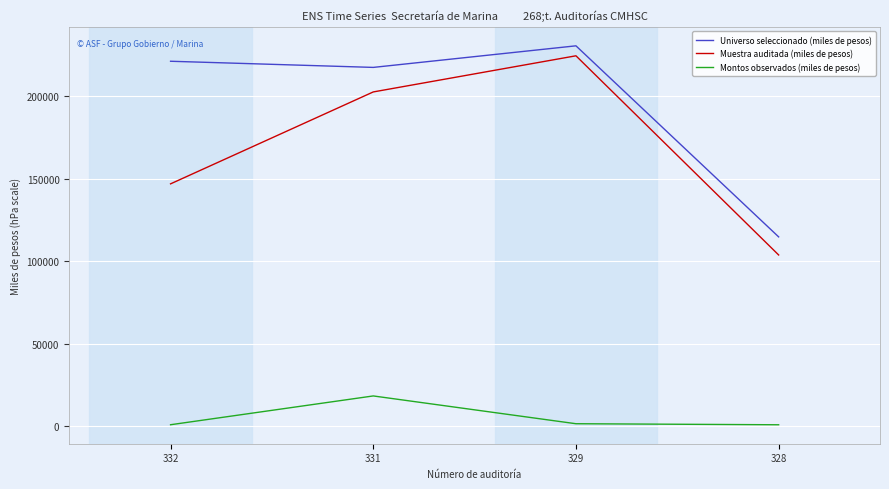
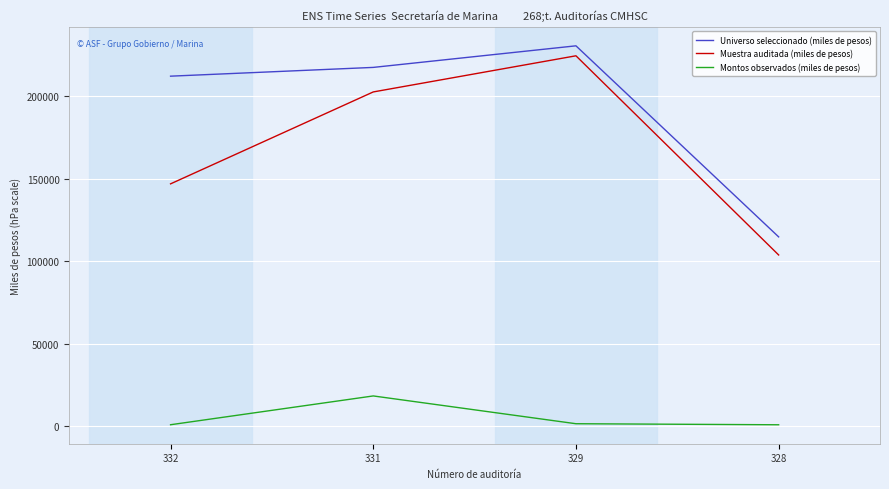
Universo seleccionado (miles de pesos), 332: 221000 -> 212000
